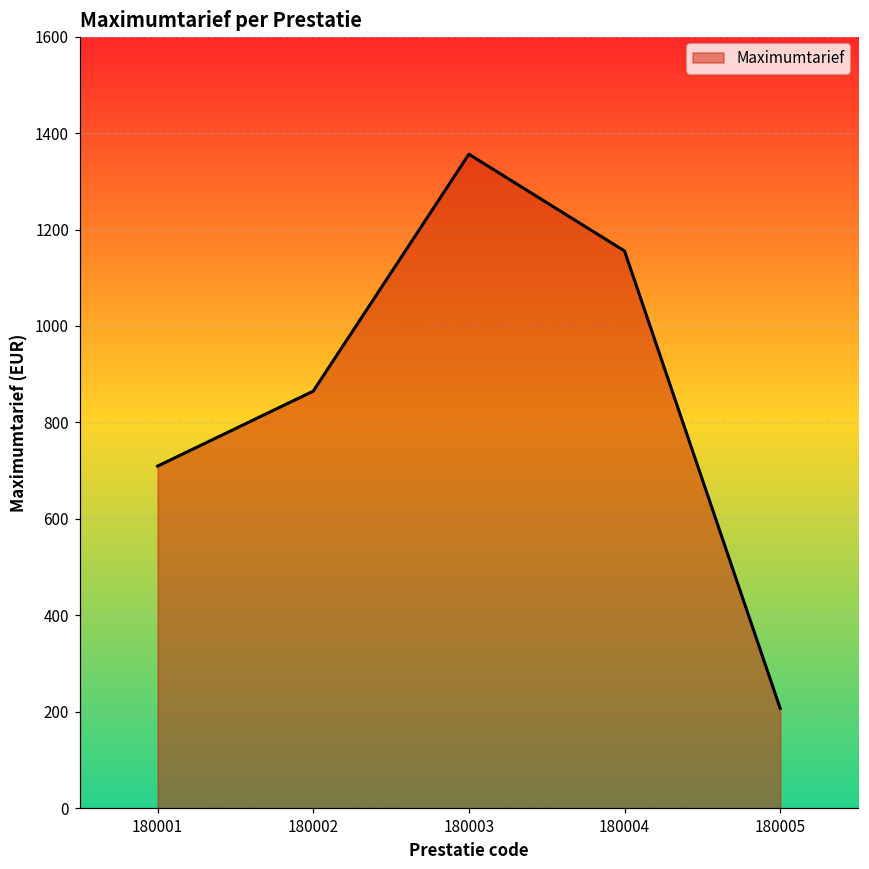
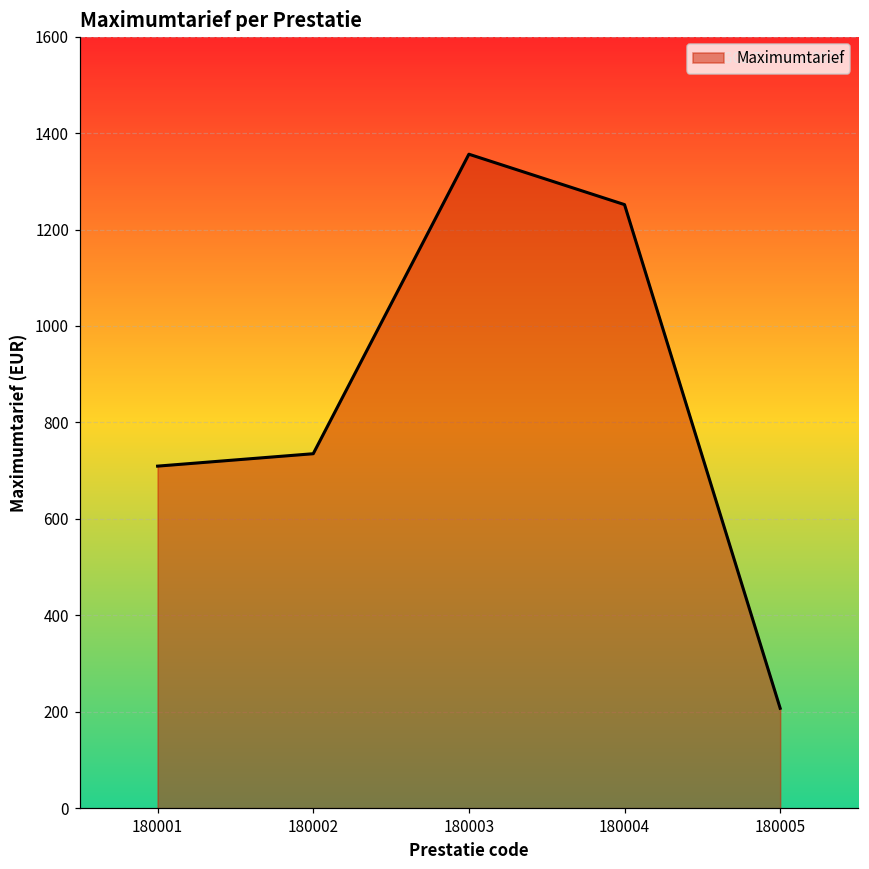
180002: 860 -> 740
180004: 1160 -> 1250
